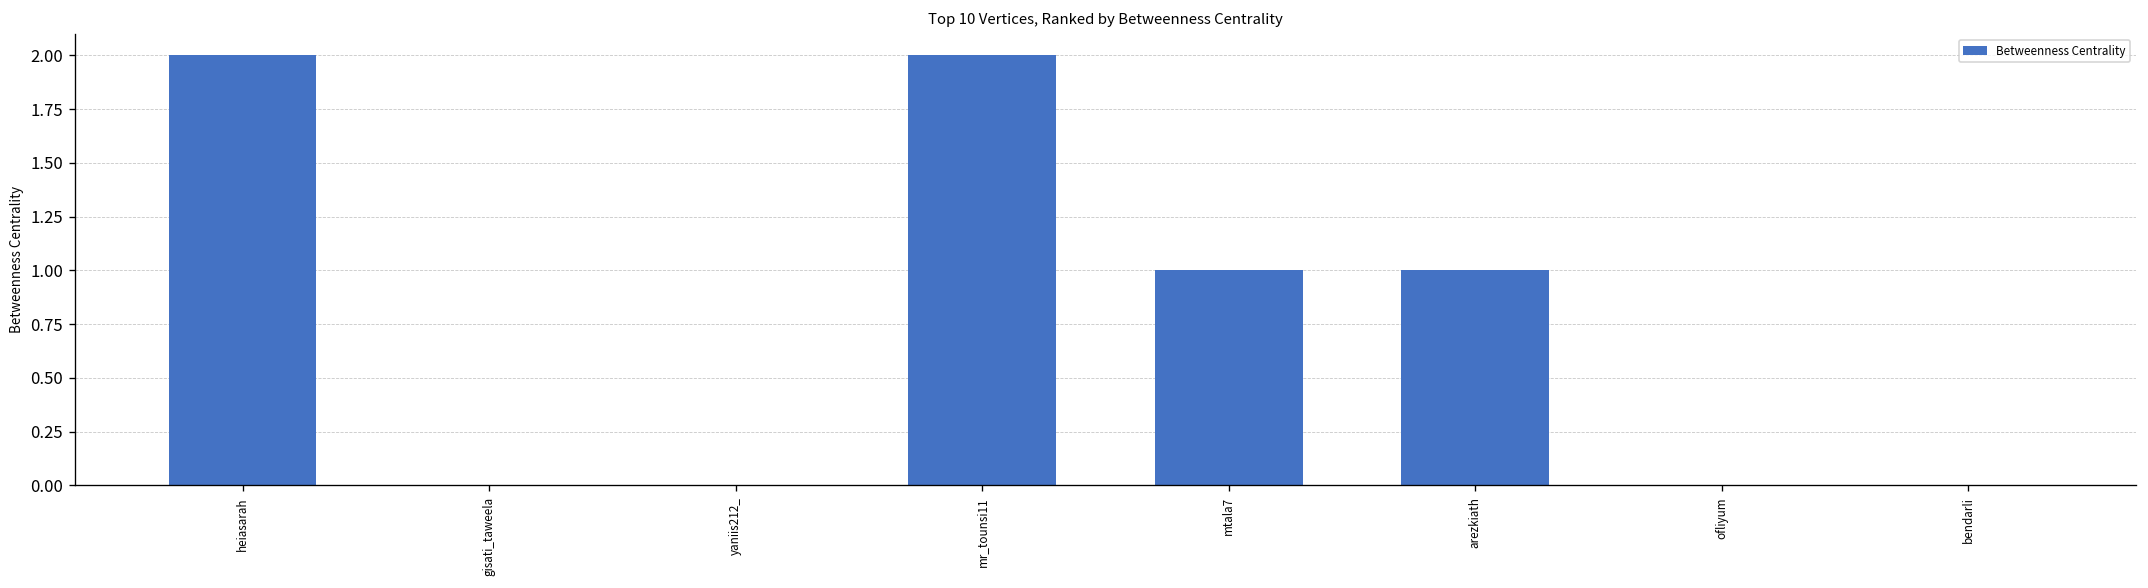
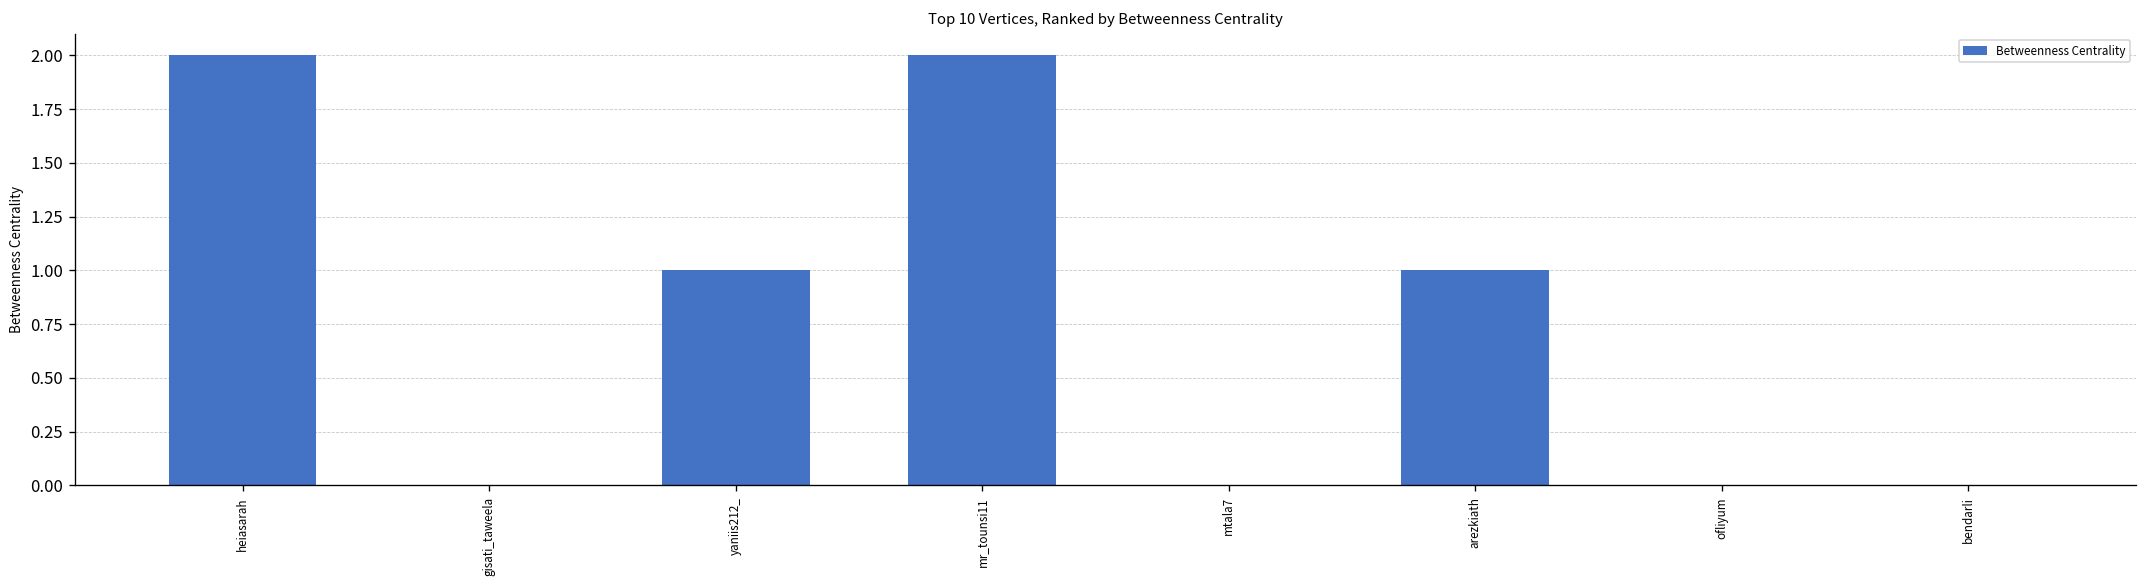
yaniis212_: 0 -> 1
mtala7: 1 -> 0
